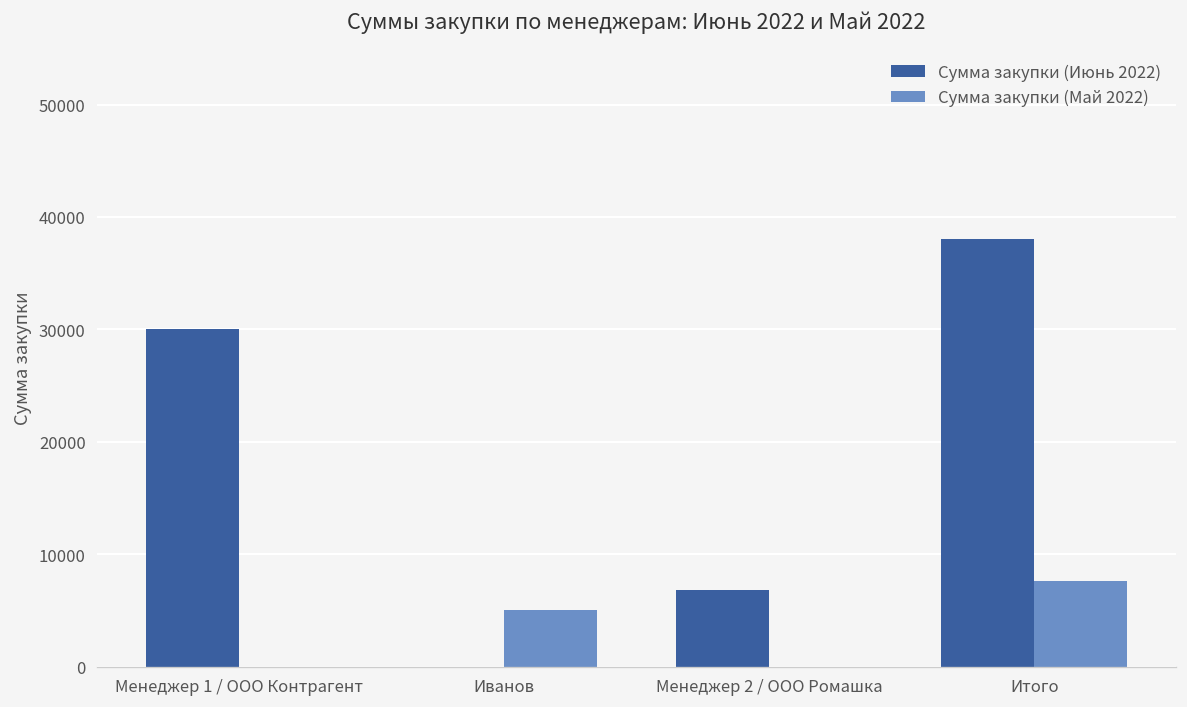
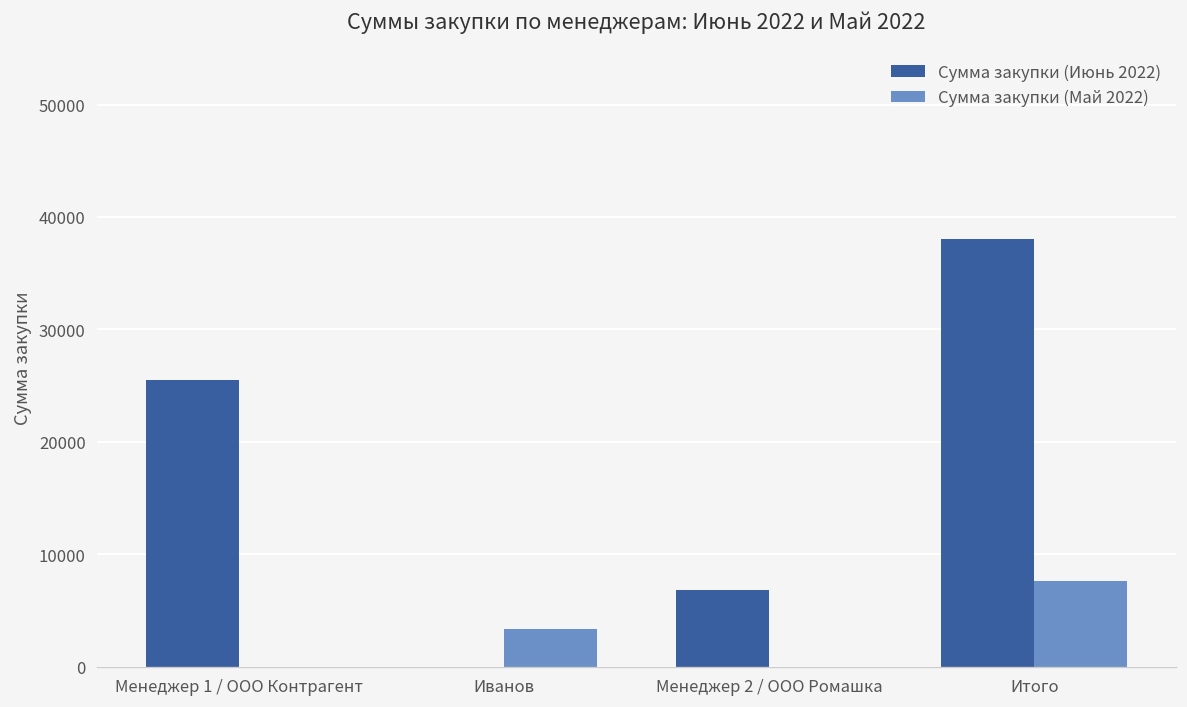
Сумма закупки (Июнь 2022), Менеджер 1 / ООО Контрагент: 30000 -> 25000
Сумма закупки (Май 2022), Иванов: 5000 -> 3000
